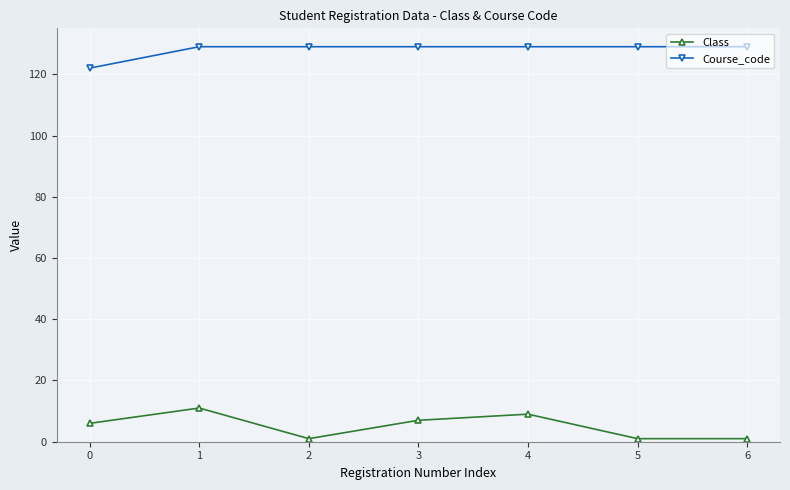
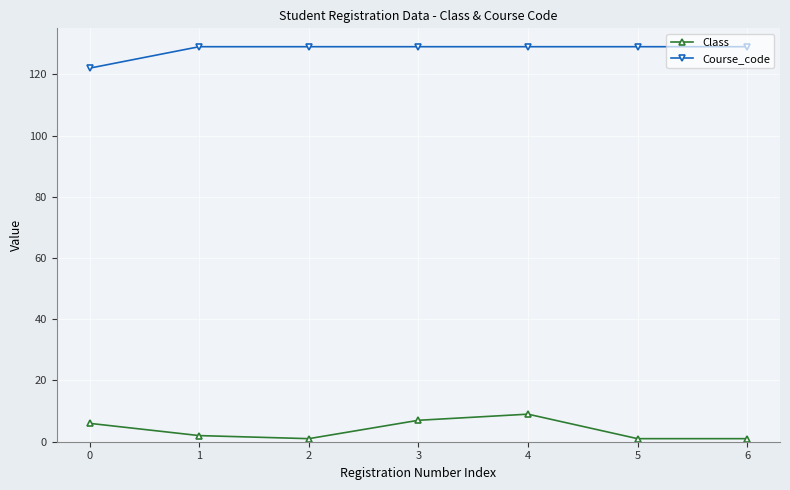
Class, 1: 11 -> 2
